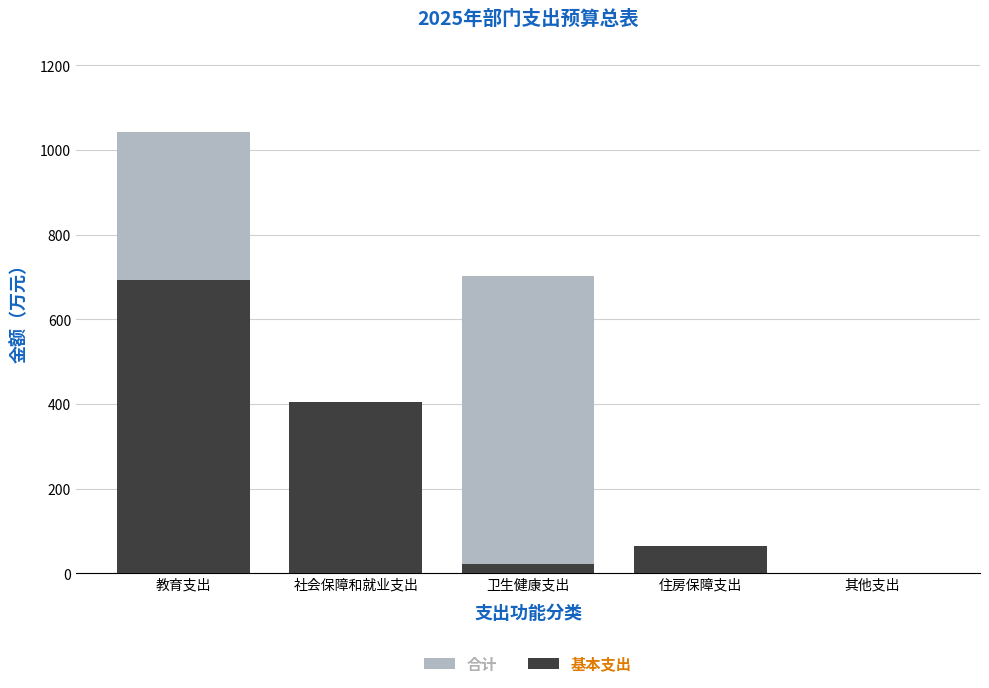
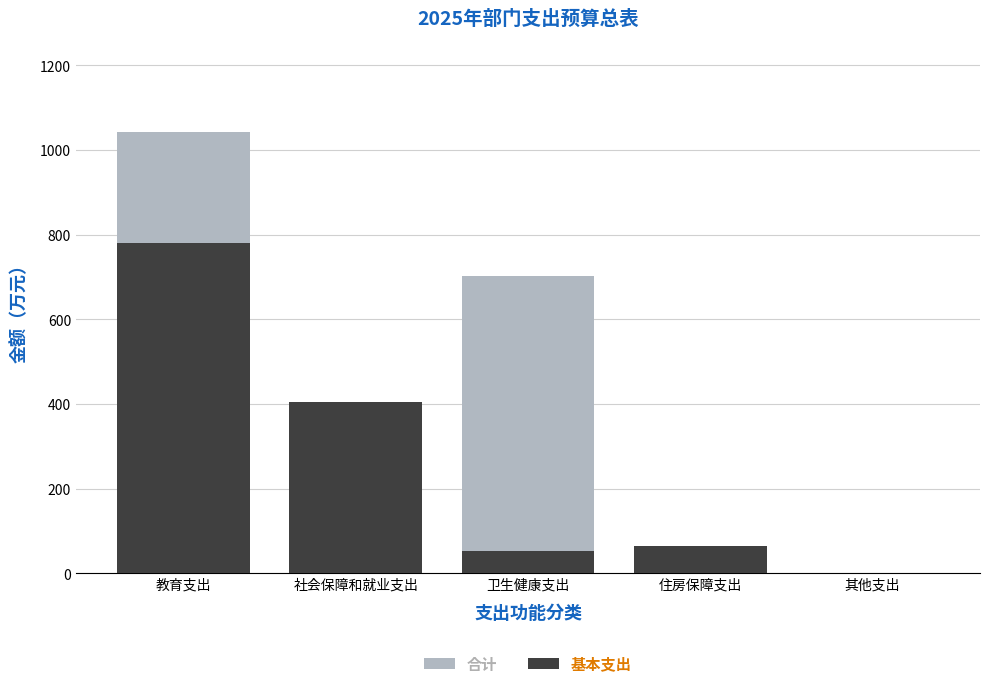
基本支出, 教育支出: 690 -> 780
基本支出, 卫生健康支出: 20 -> 50
